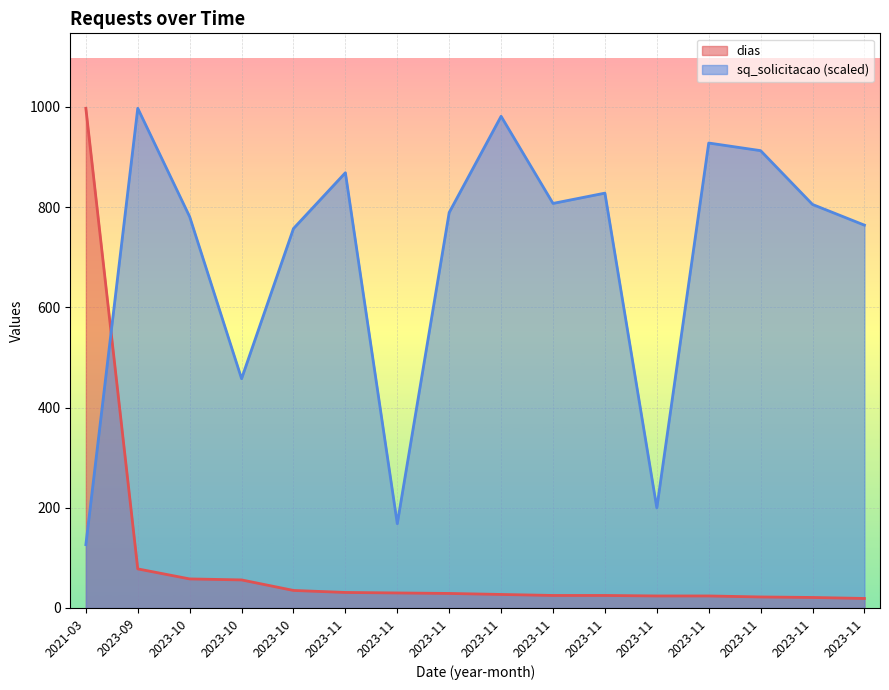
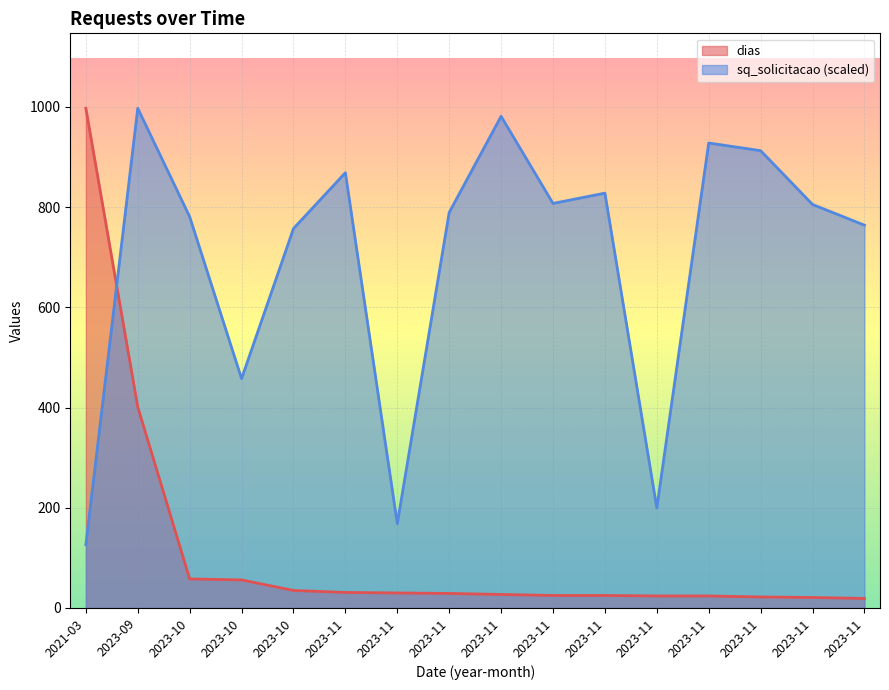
dias, 2023-09: 80 -> 400
